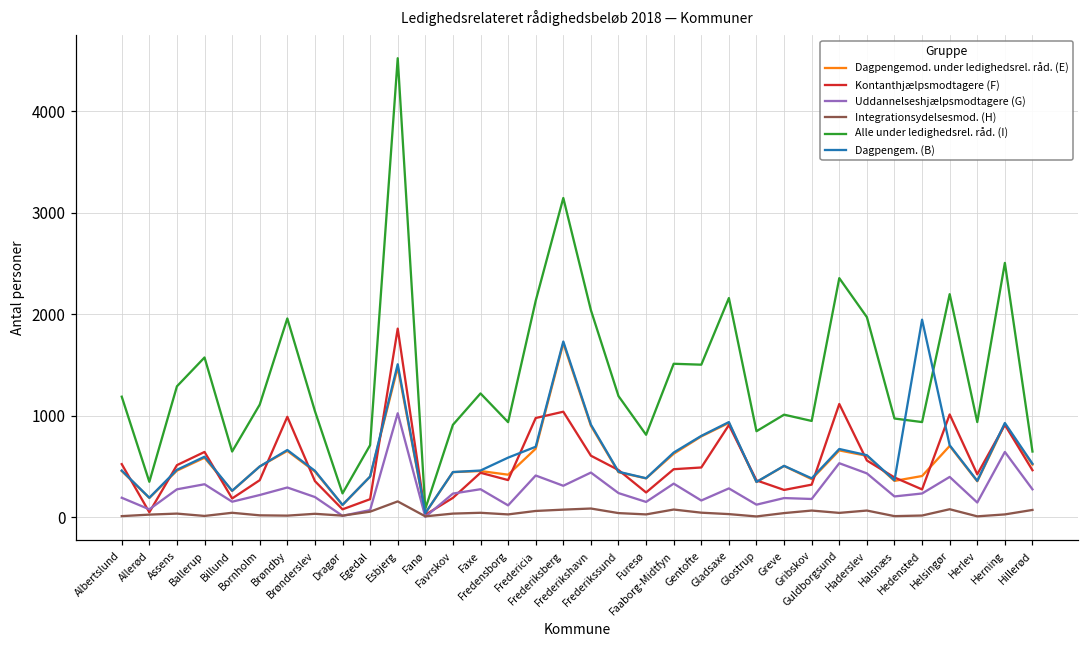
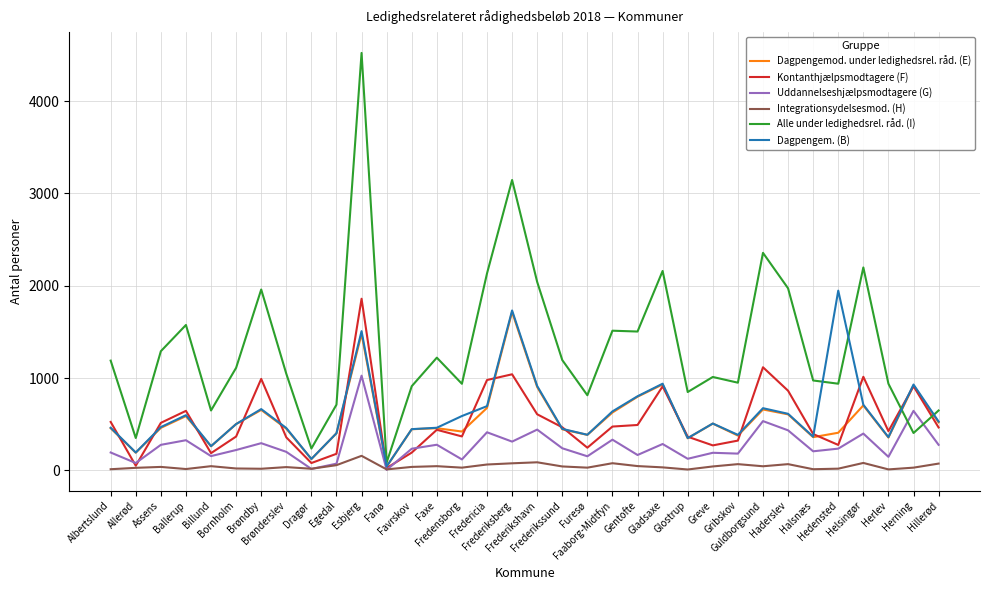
Kontanthjælpsmodtagere (F), Haderslev: 600 -> 900
Alle under ledighedsrel. råd. (I), Herning: 2500 -> 400
